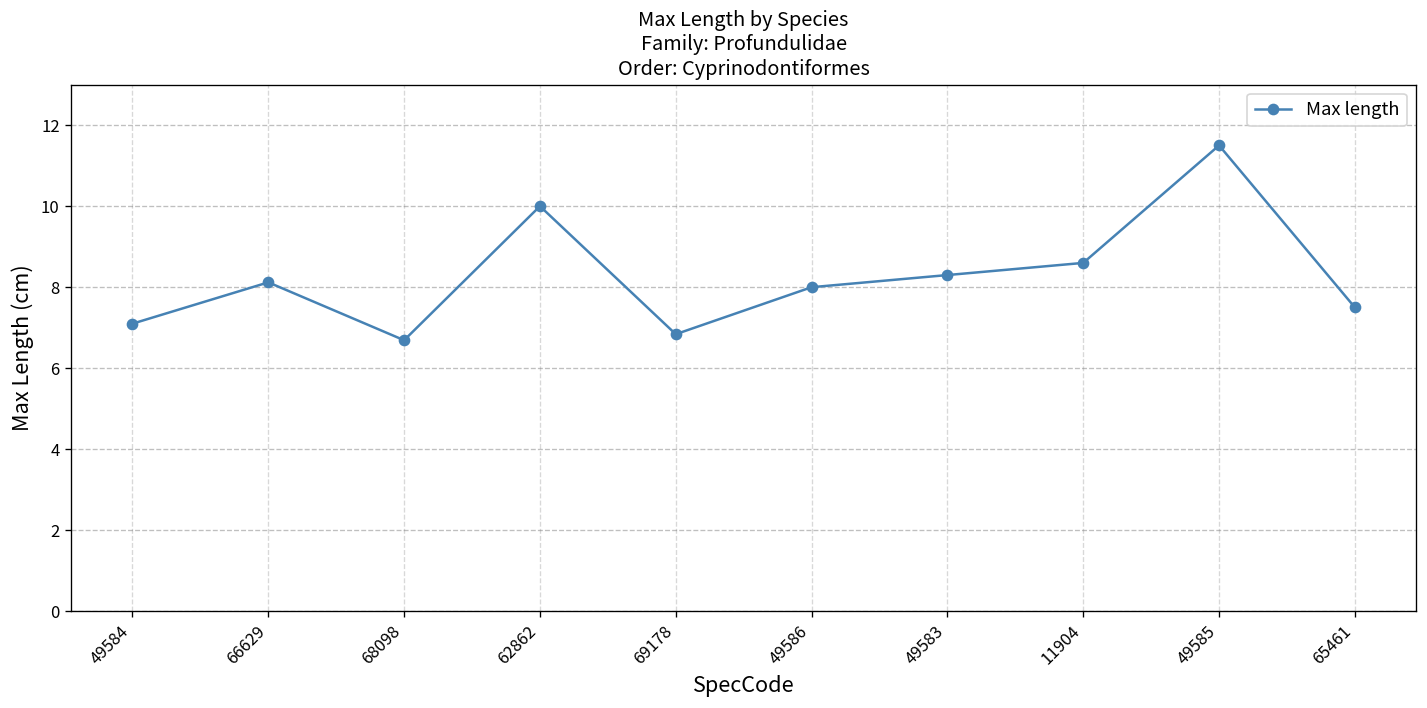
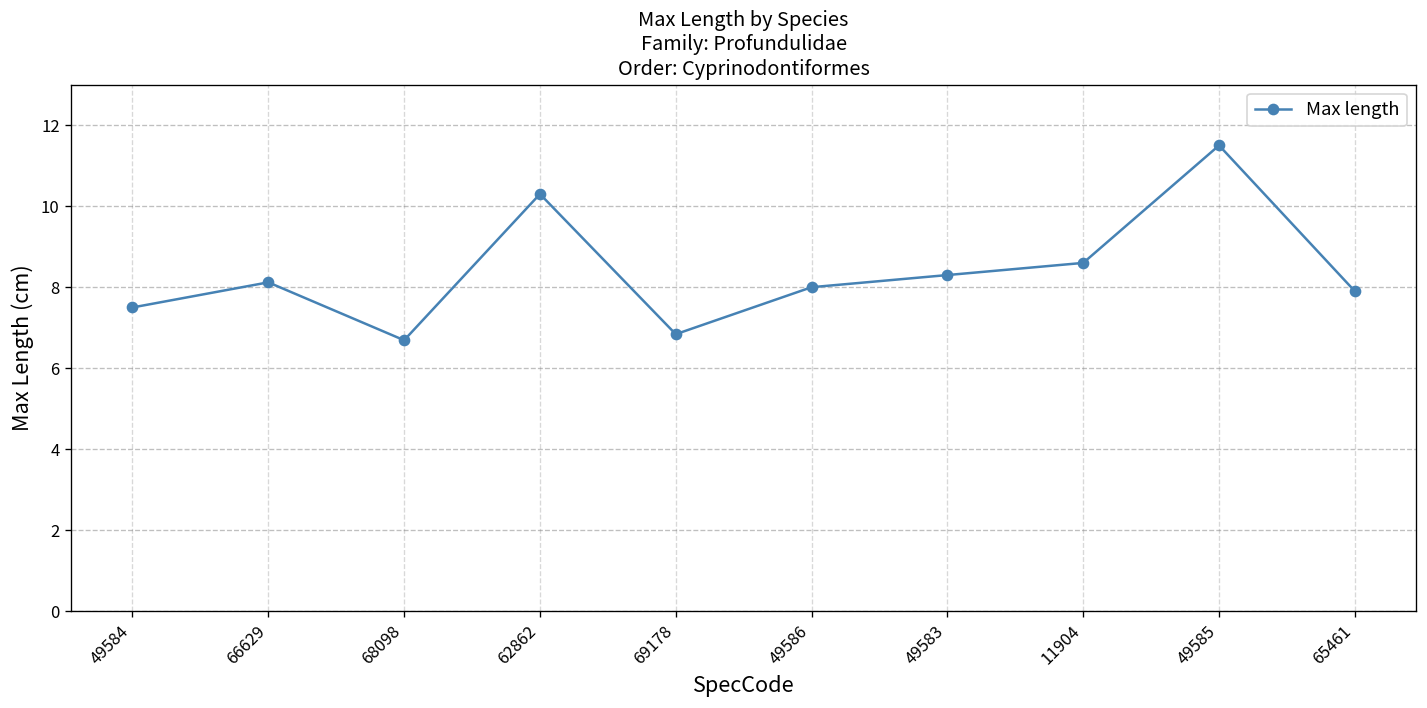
49584: 7.1 -> 7.5
62862: 10.0 -> 10.3
65461: 7.5 -> 7.9
